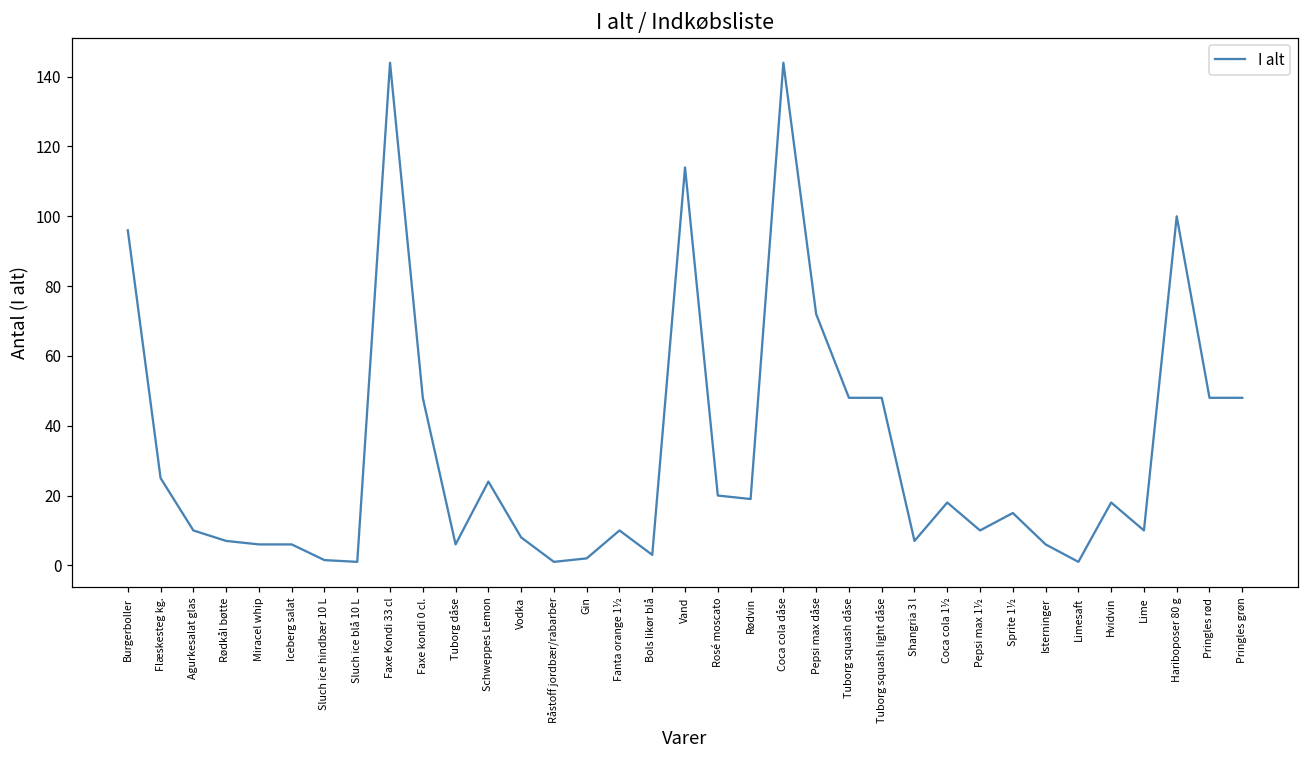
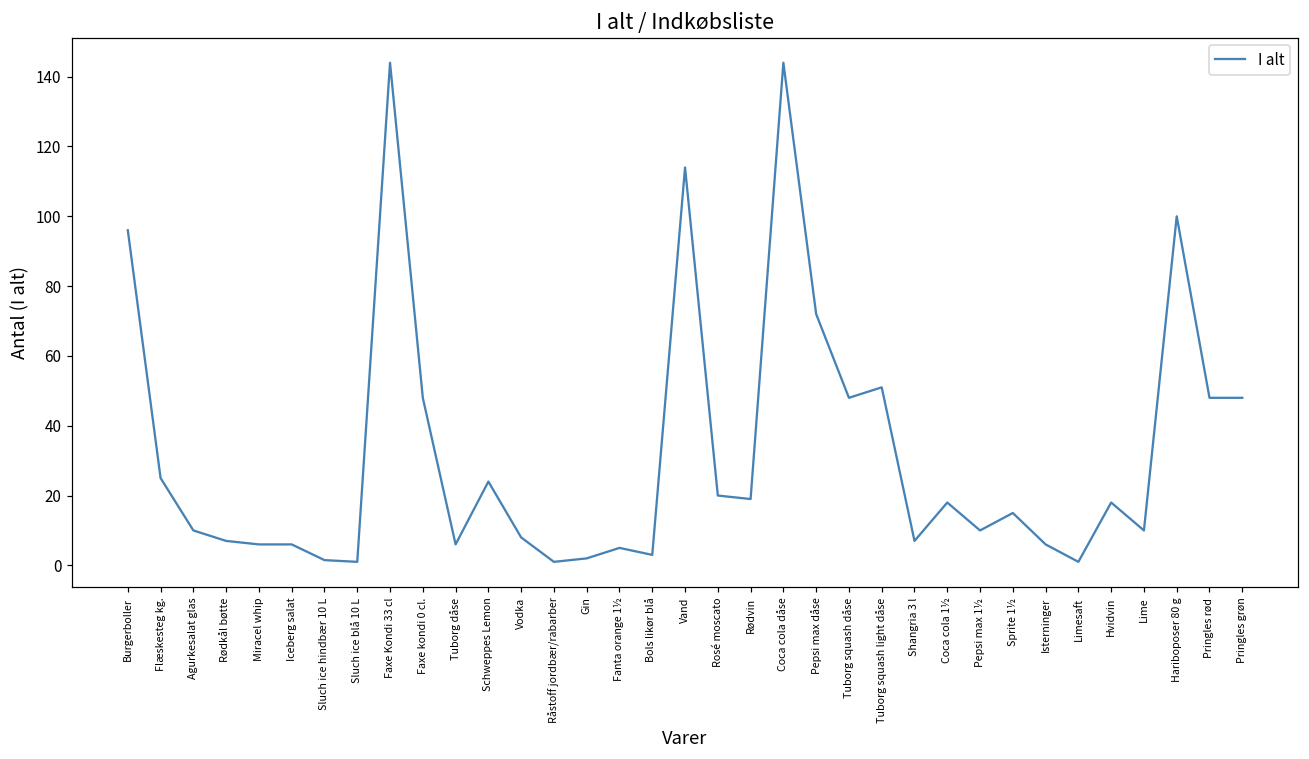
Fanta orange 1½: 10 -> 5
Tuborg squash light dåse: 48 -> 51
